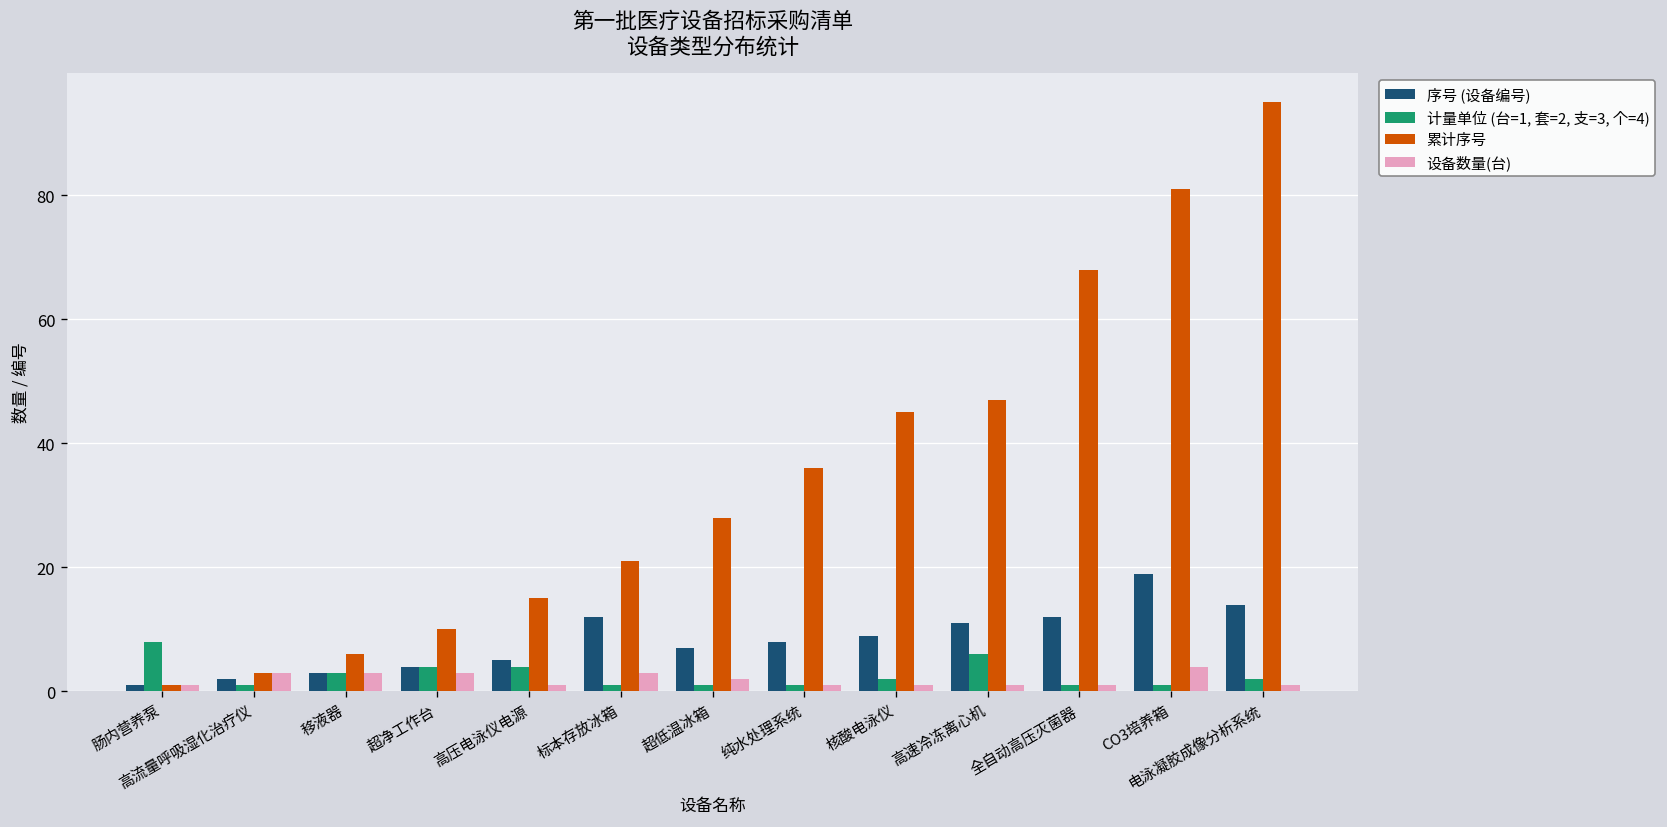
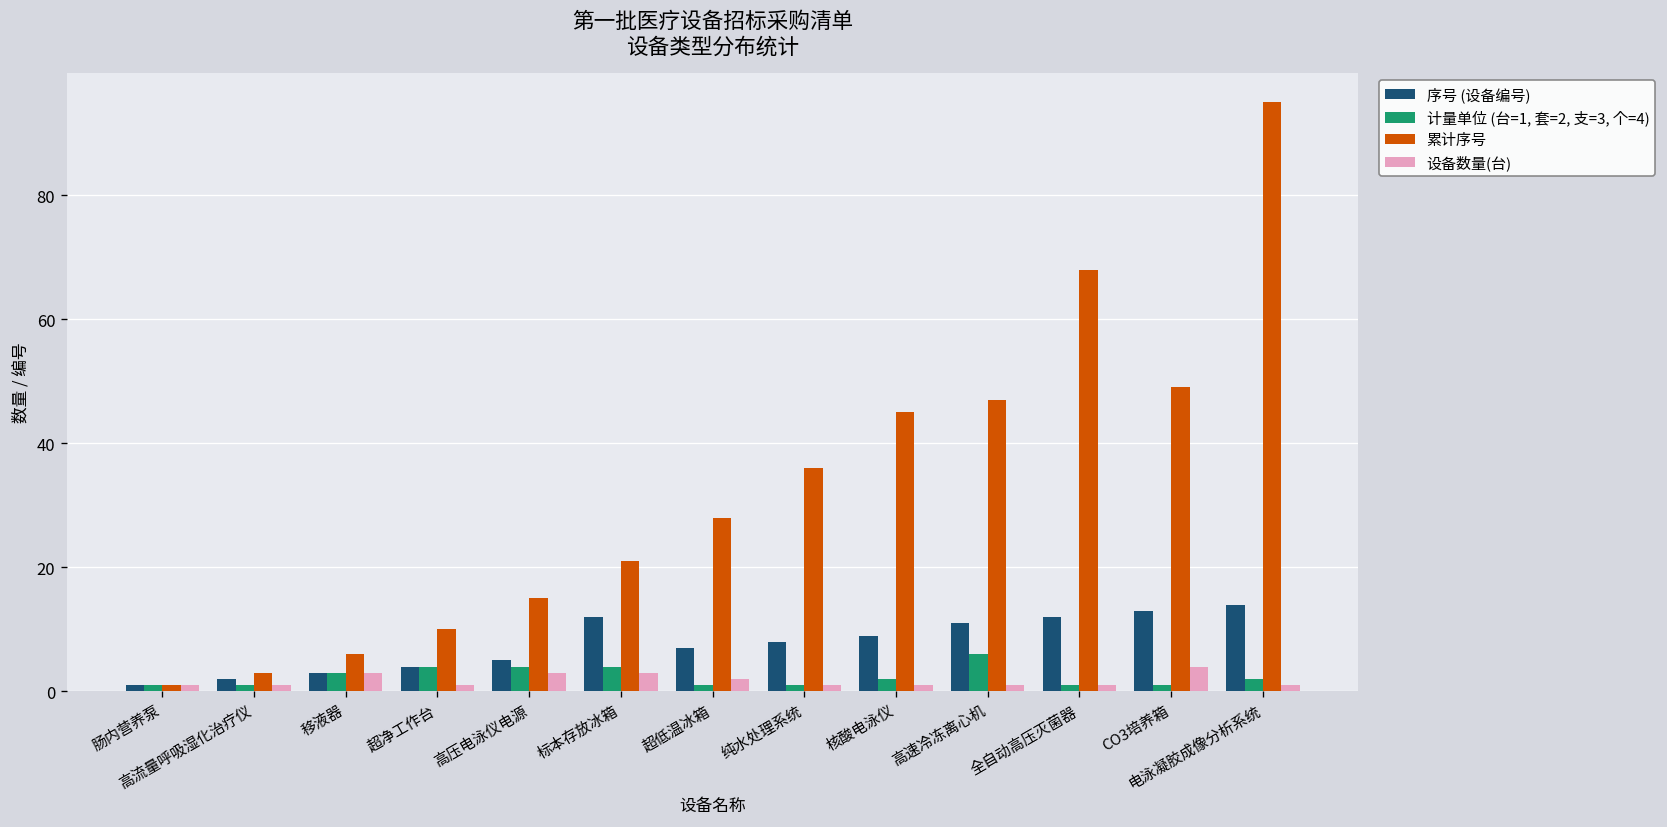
计量单位 (台=1, 套=2, 支=3, 个=4), 肠内营养泵: 8 -> 1
设备数量(台), 高流量呼吸湿化治疗仪: 3 -> 1
设备数量(台), 超净工作台: 3 -> 1
设备数量(台), 高压电泳仪电源: 1 -> 3
计量单位 (台=1, 套=2, 支=3, 个=4), 标本存放冰箱: 1 -> 4
序号 (设备编号), CO3培养箱: 19 -> 13
累计序号, CO3培养箱: 81 -> 49
